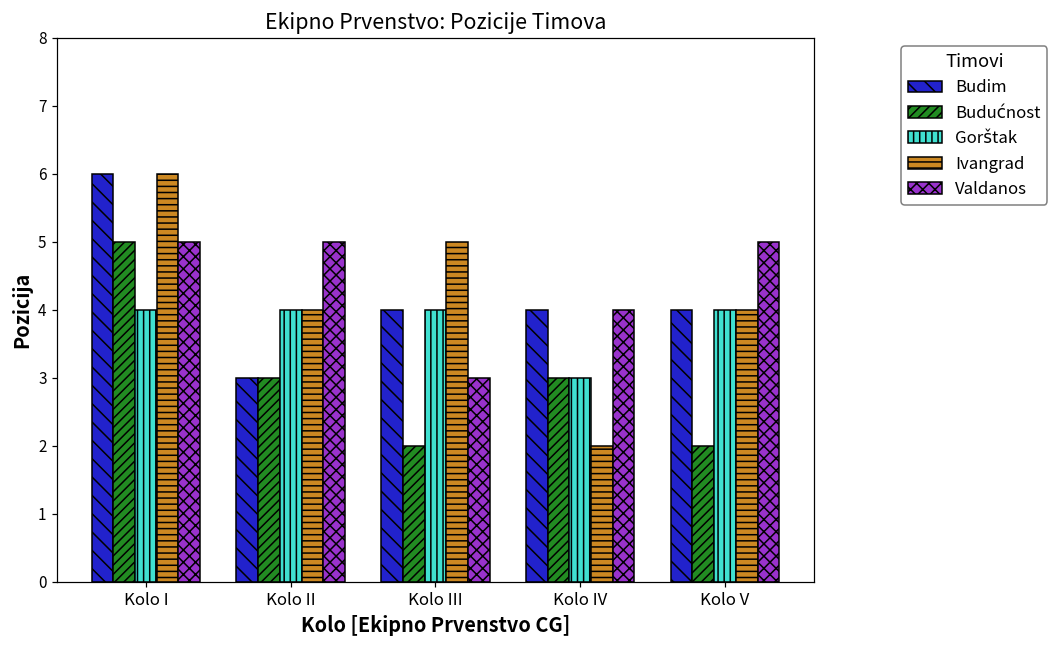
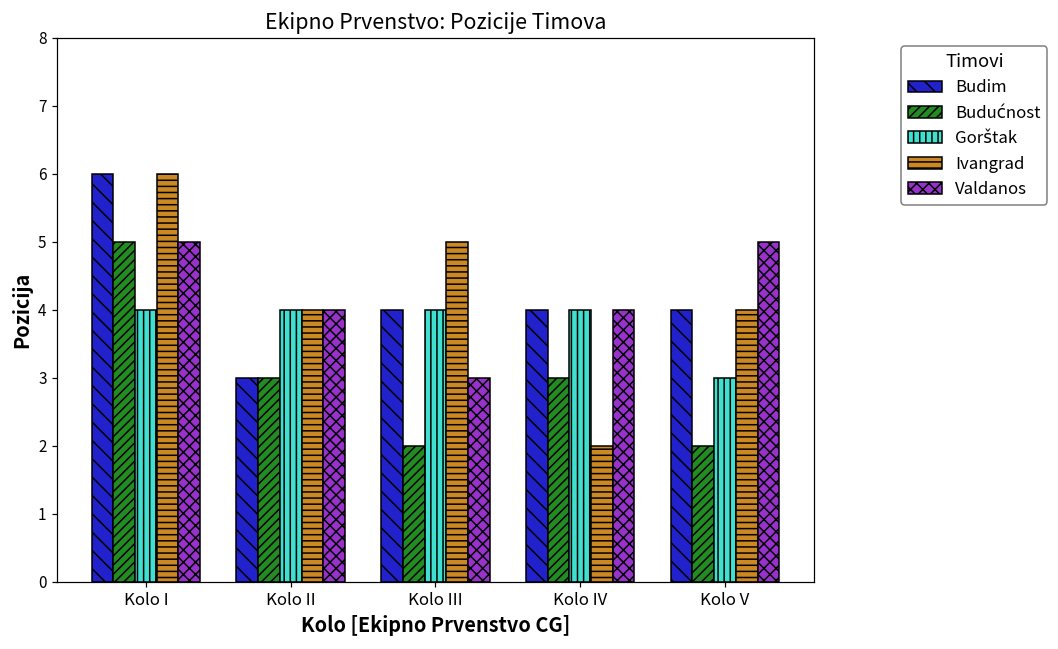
Valdanos, Kolo II: 5 -> 4
Gorštak, Kolo IV: 3 -> 4
Gorštak, Kolo V: 4 -> 3
